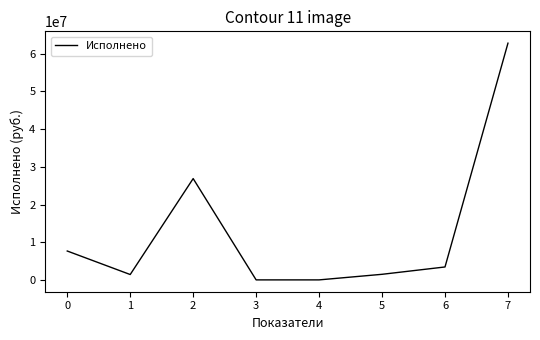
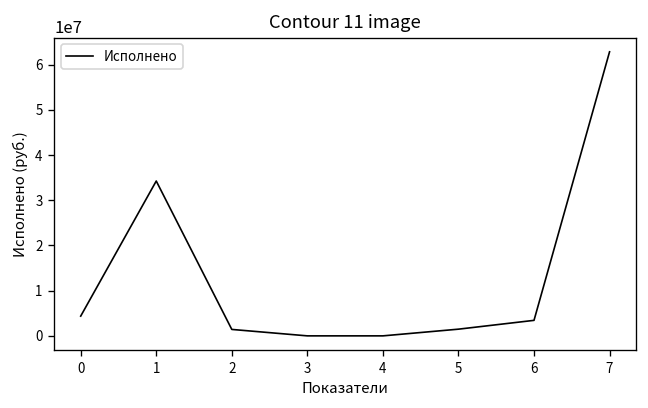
0: 8000000 -> 4000000
1: 1000000 -> 34000000
2: 27000000 -> 1000000
